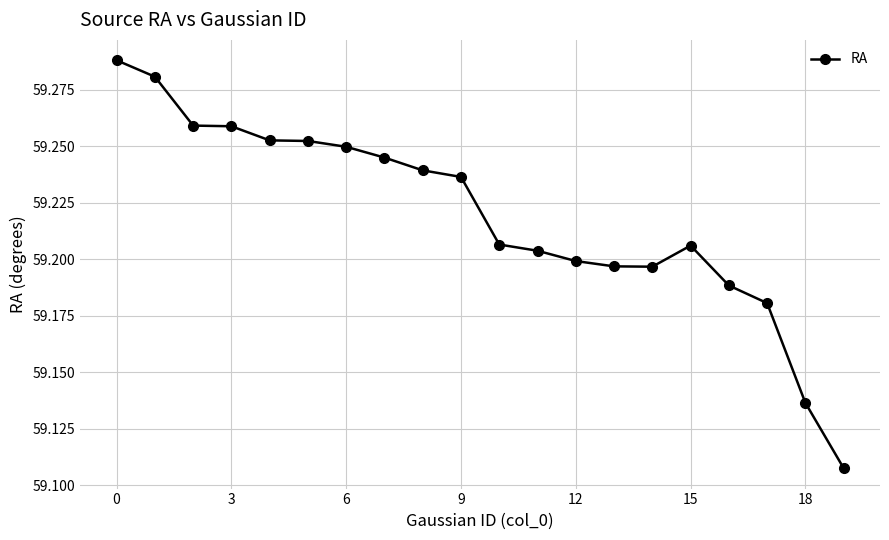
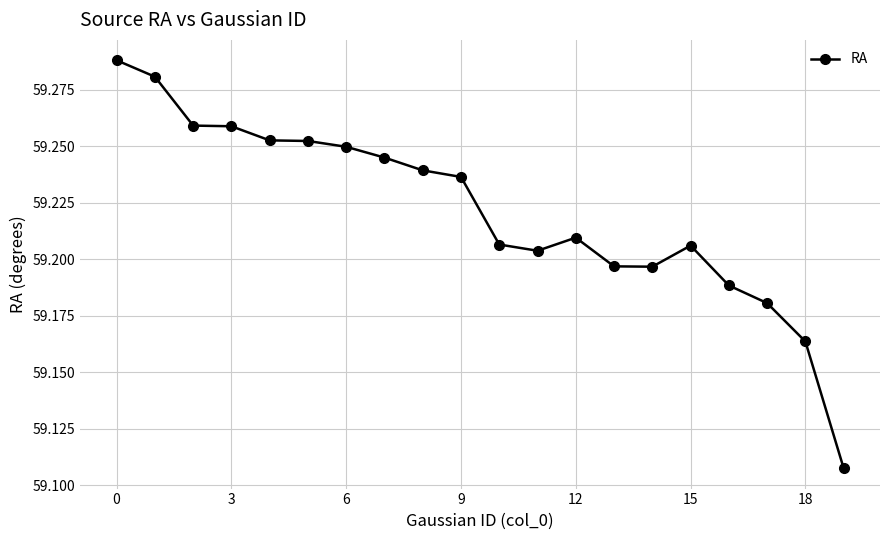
12: 59.199 -> 59.210
18: 59.137 -> 59.164
